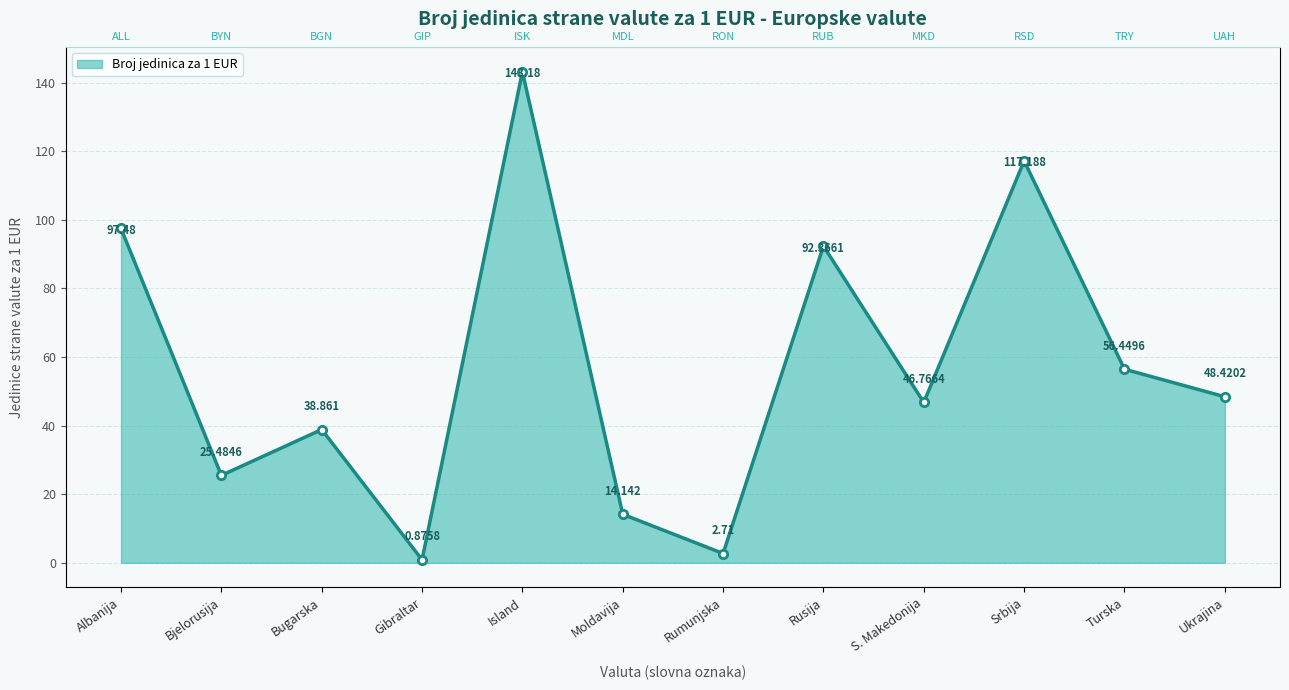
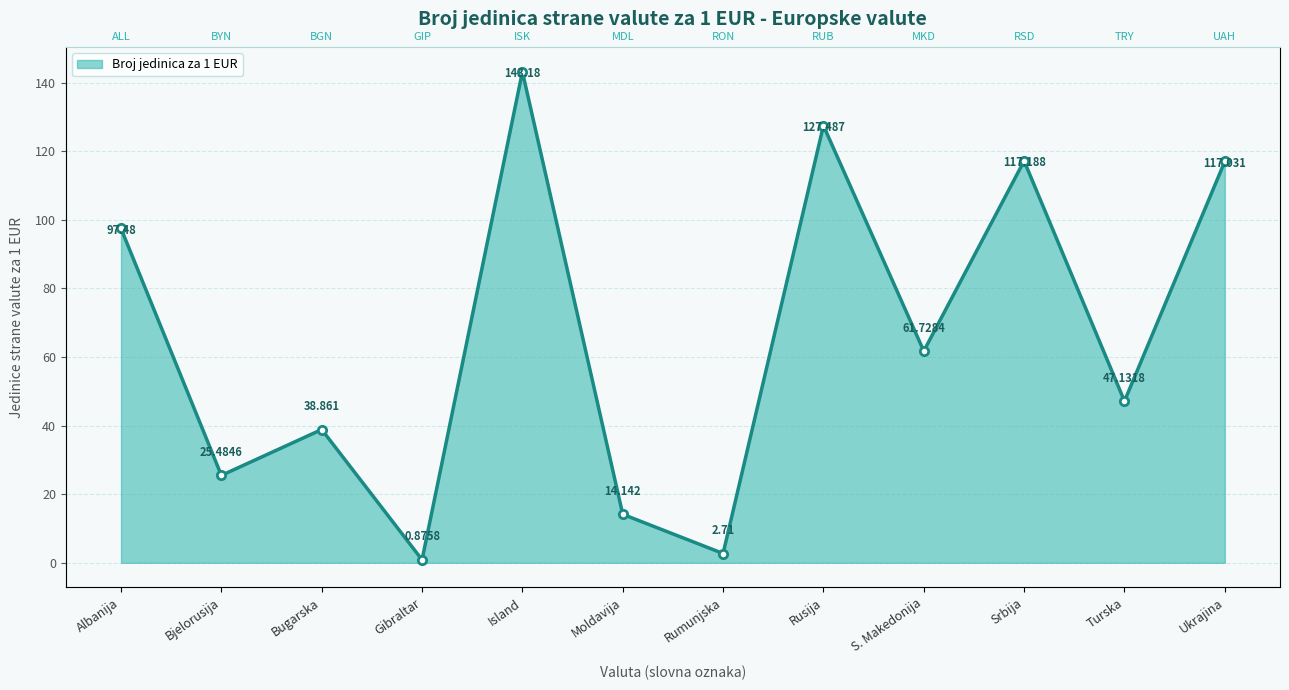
Rusija: 92.3661 -> 127.487
S. Makedonija: 46.7664 -> 61.7284
Turska: 56.4496 -> 47.1318
Ukrajina: 48.4202 -> 117.031
